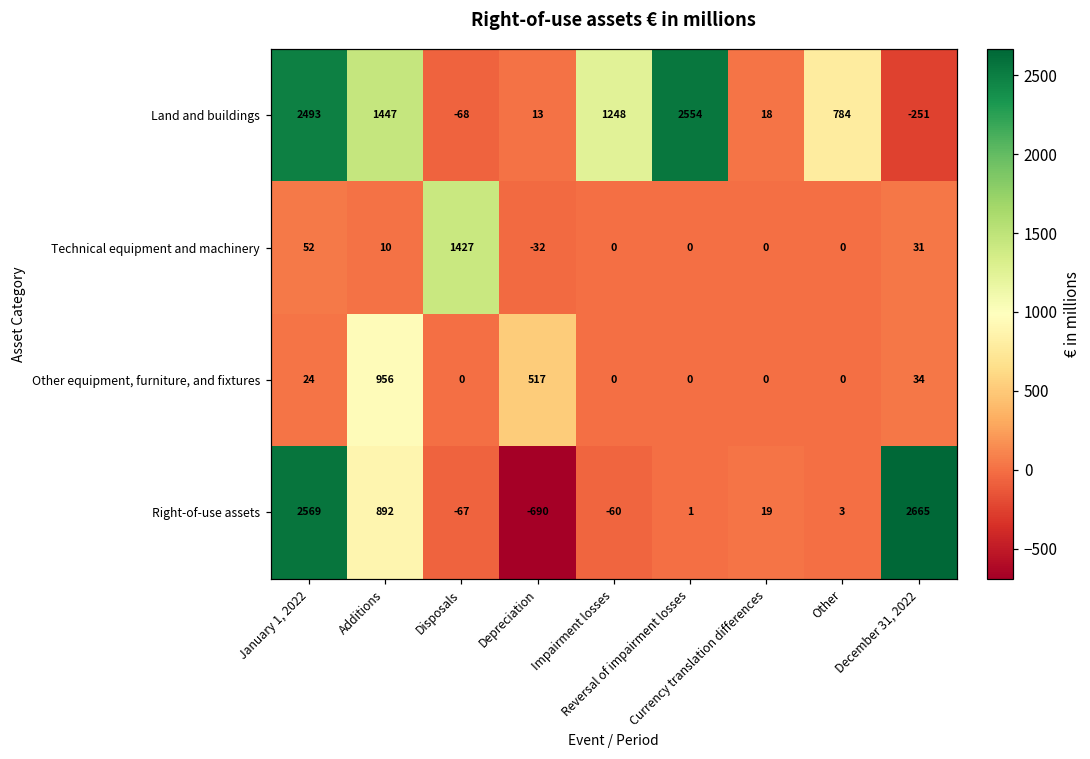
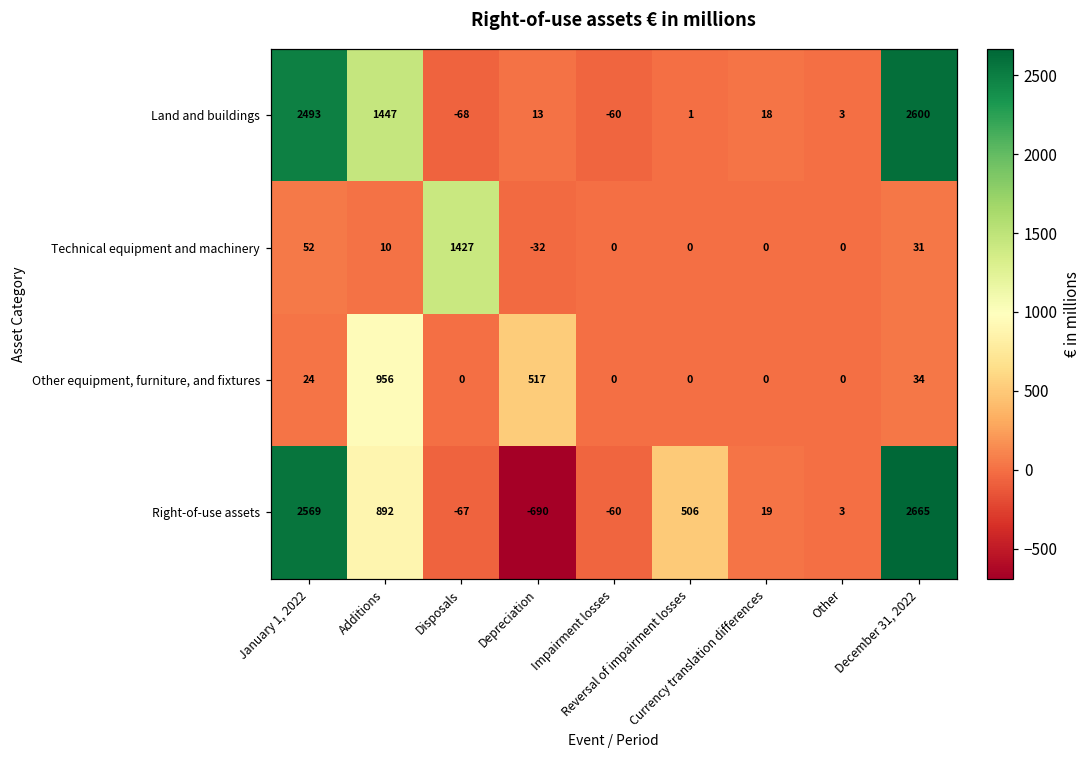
Land and buildings, Impairment losses: 1248 -> -60
Land and buildings, Reversal of impairment losses: 2554 -> 1
Land and buildings, Other: 784 -> 3
Land and buildings, December 31, 2022: -251 -> 2600
Right-of-use assets, Reversal of impairment losses: 1 -> 506
